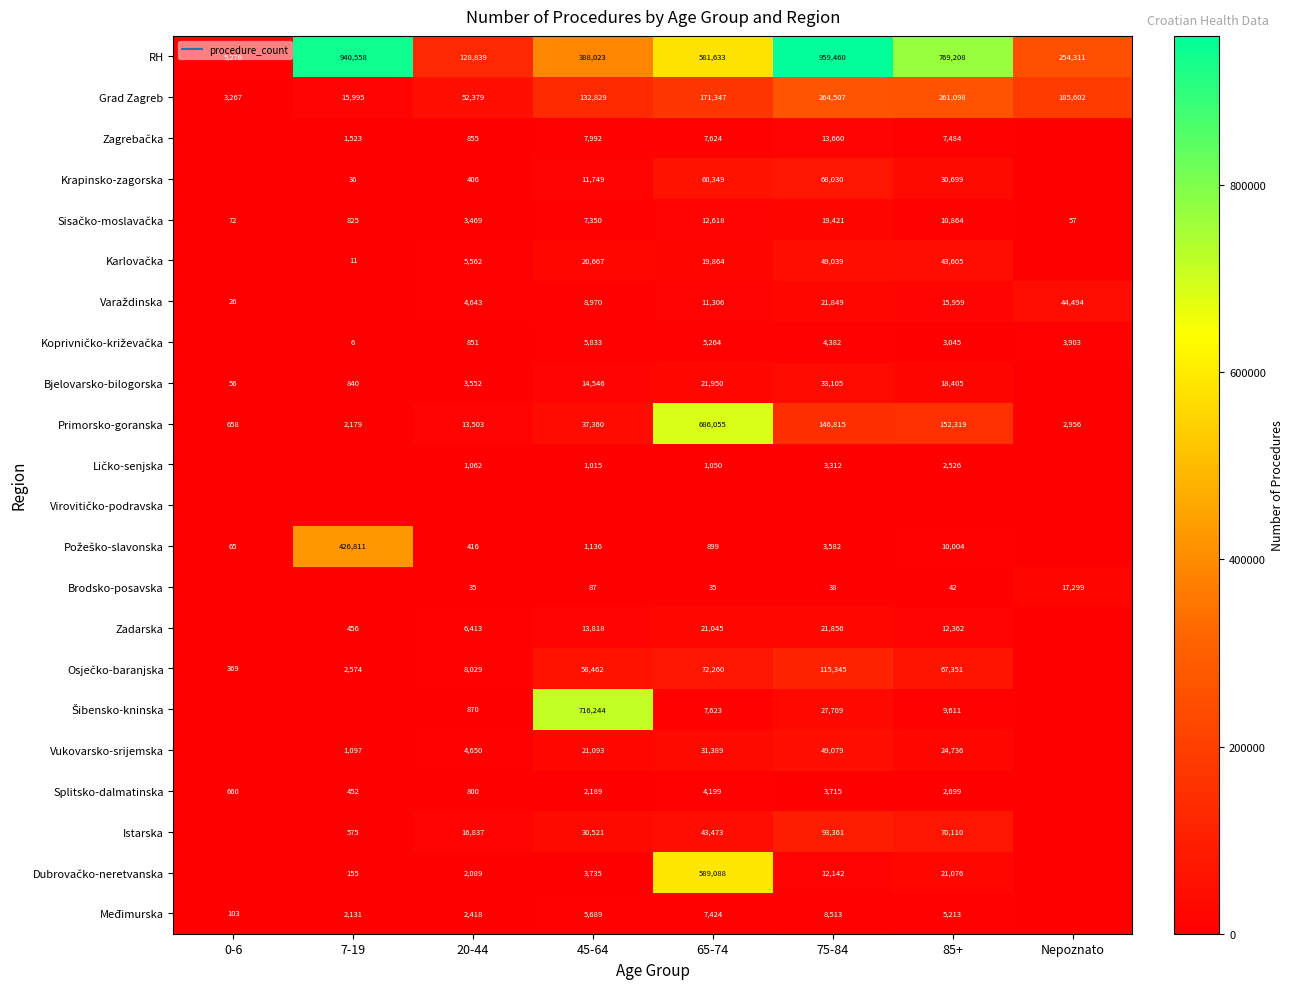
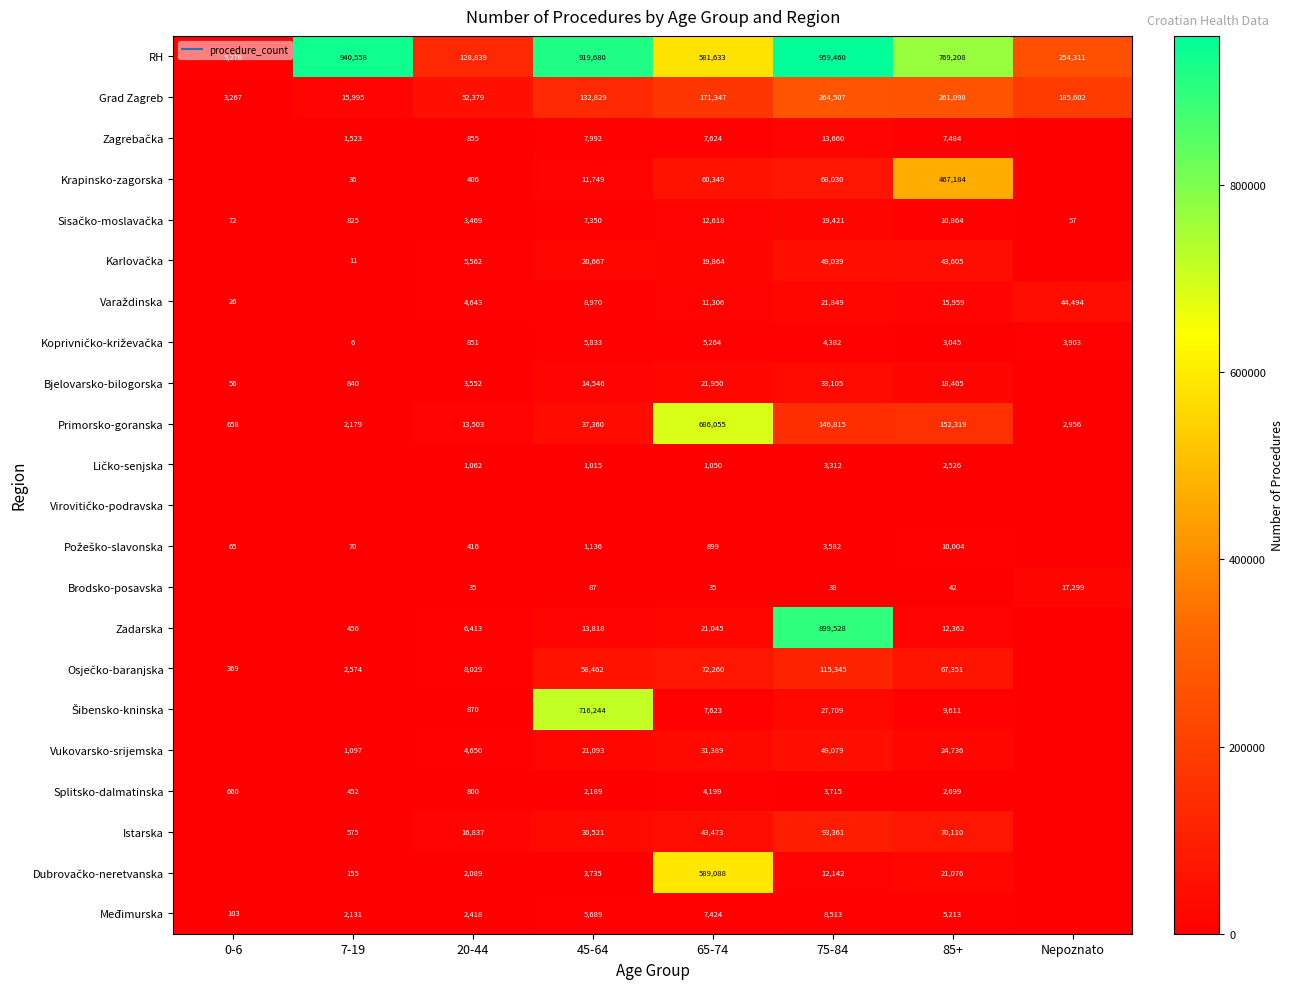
RH, 45-64: 388,023 -> 919,680
Krapinsko-zagorska, 85+: 30,699 -> 467,184
Požeško-slavonska, 7-19: 426,811 -> 70
Zadarska, 75-84: 21,856 -> 899,528
